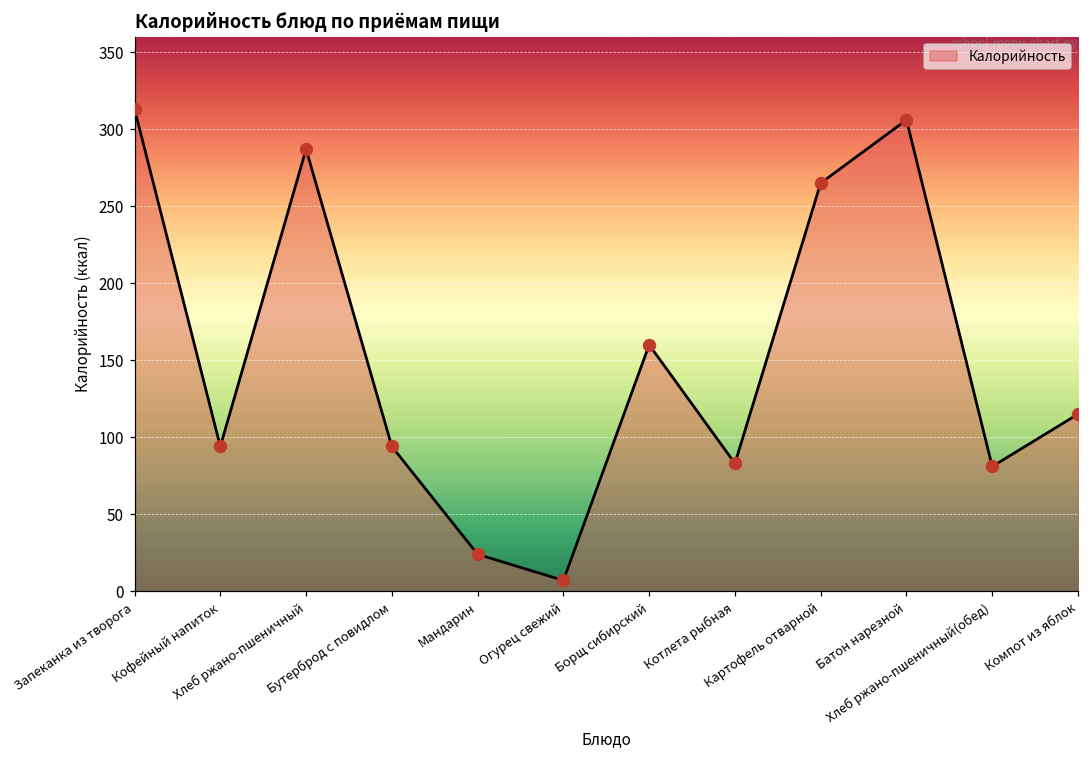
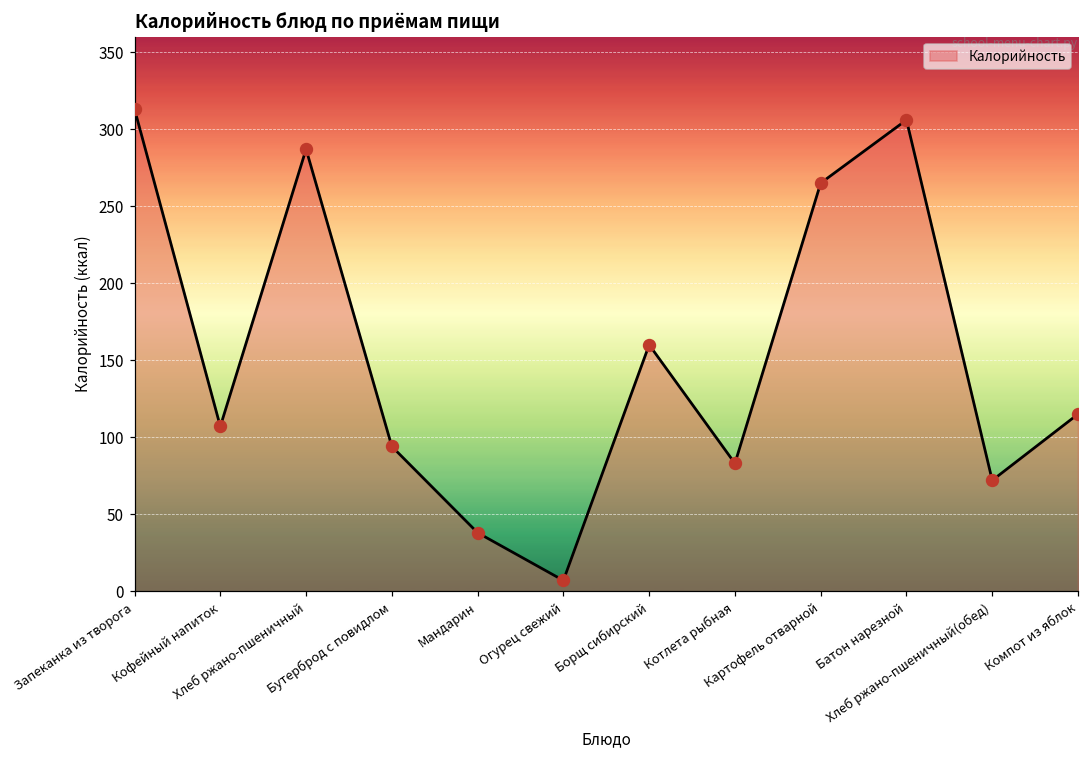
Кофейный напиток: 94 -> 107
Мандарин: 24 -> 38
Хлеб ржано-пшеничный(обед): 81 -> 72
